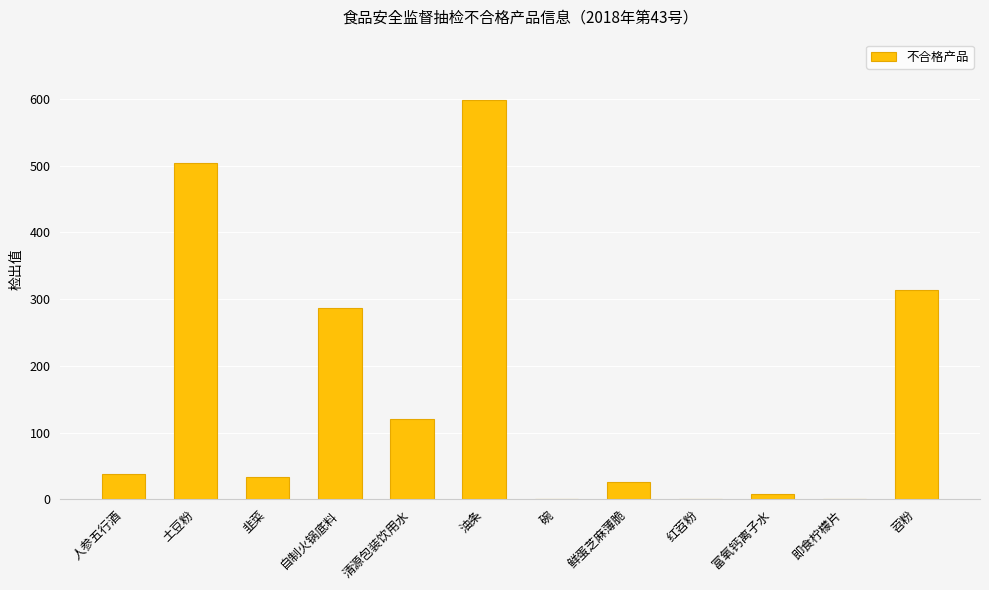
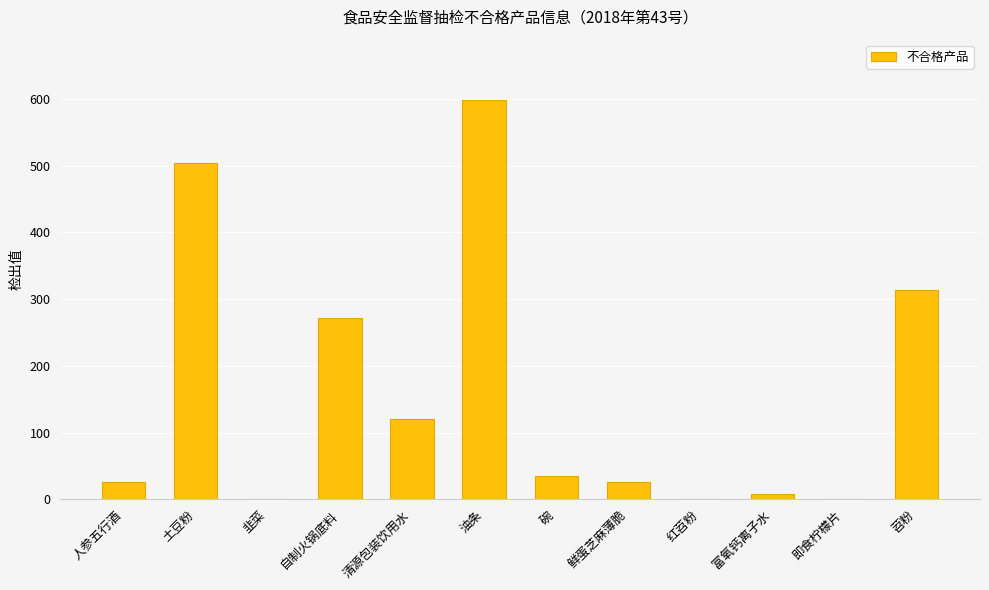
人参五行酒: 40 -> 30
韭菜: 30 -> 0
自制火锅底料: 290 -> 270
碗: 0 -> 40
